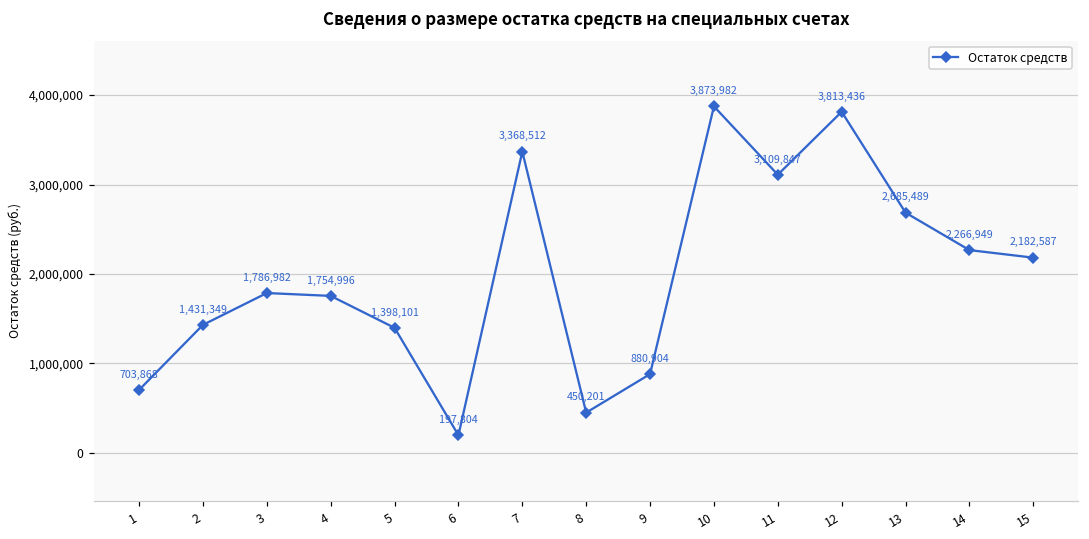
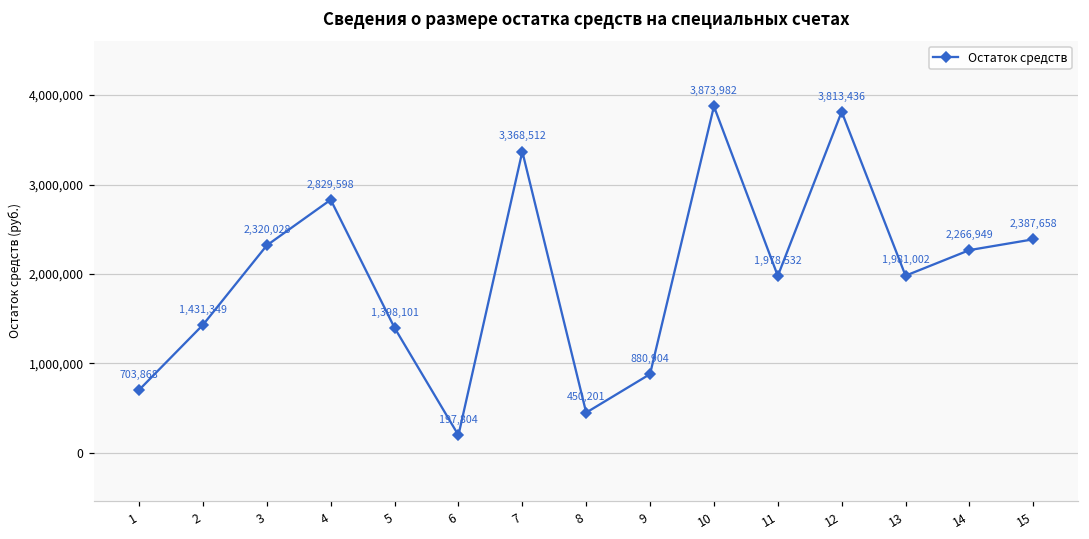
3: 1,786,982 -> 2,320,028
4: 1,754,996 -> 2,829,598
11: 3,109,847 -> 1,978,532
13: 2,685,489 -> 1,981,002
15: 2,182,587 -> 2,387,658
